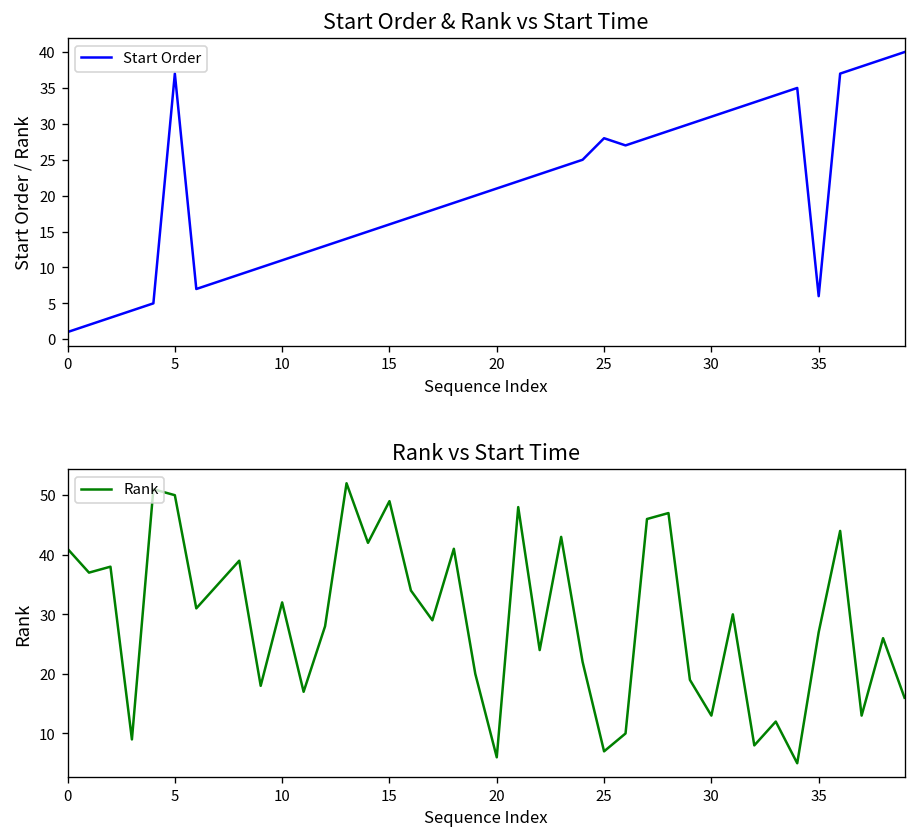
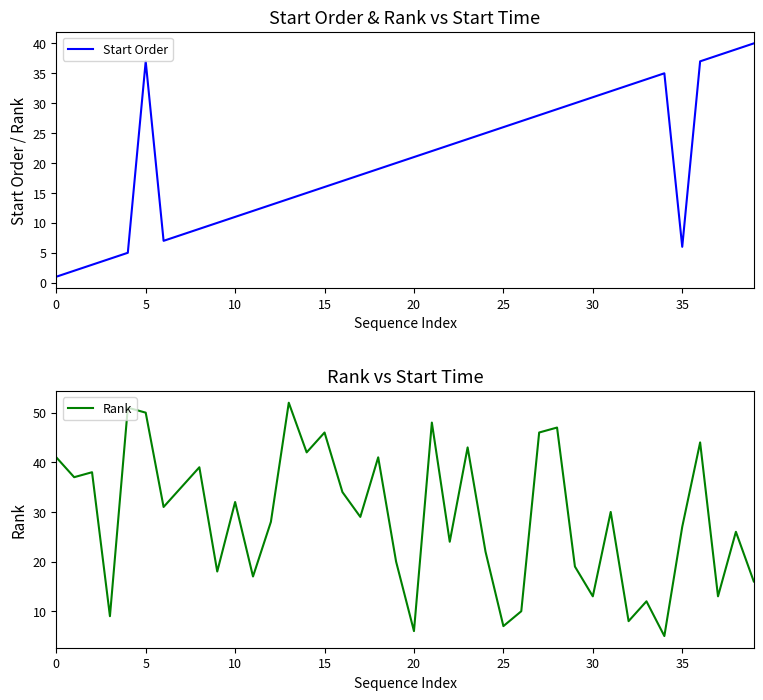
Start Order & Rank vs Start Time, 25: 28 -> 26
Rank vs Start Time, 15: 49 -> 46
